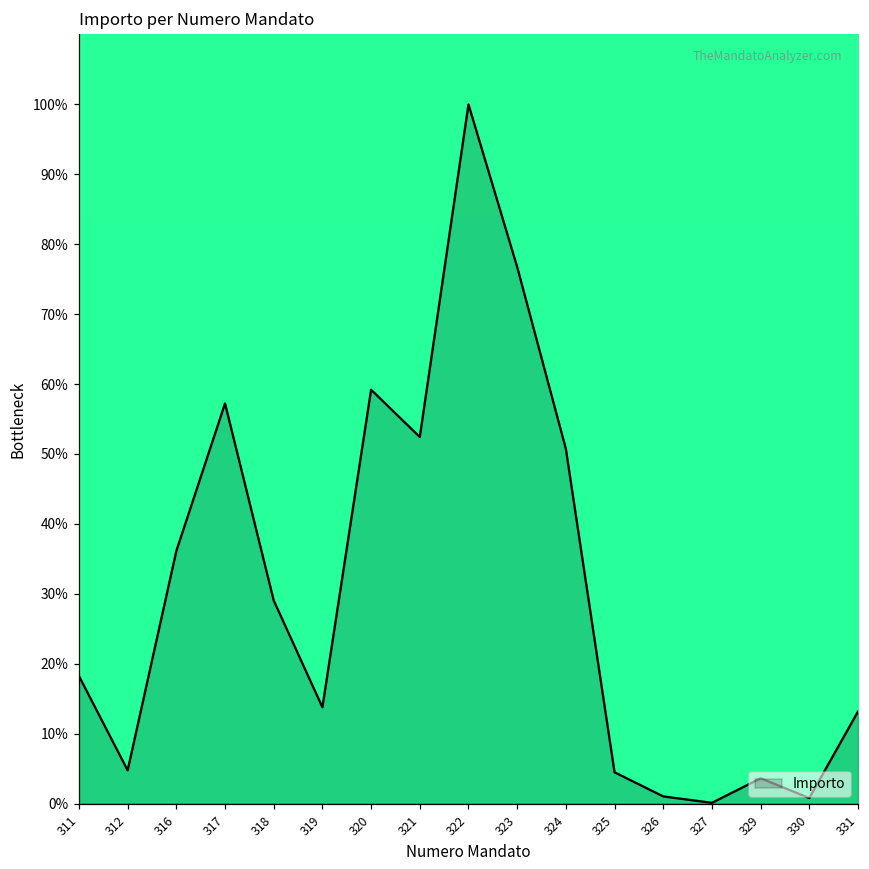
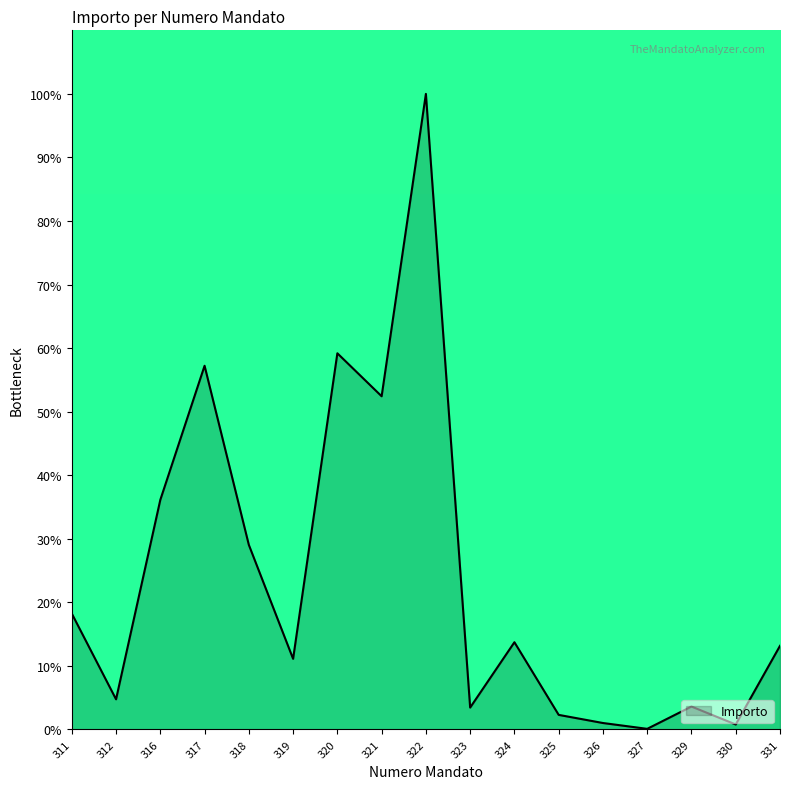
319: 14% -> 11%
323: 77% -> 3%
324: 51% -> 14%
325: 4% -> 2%
